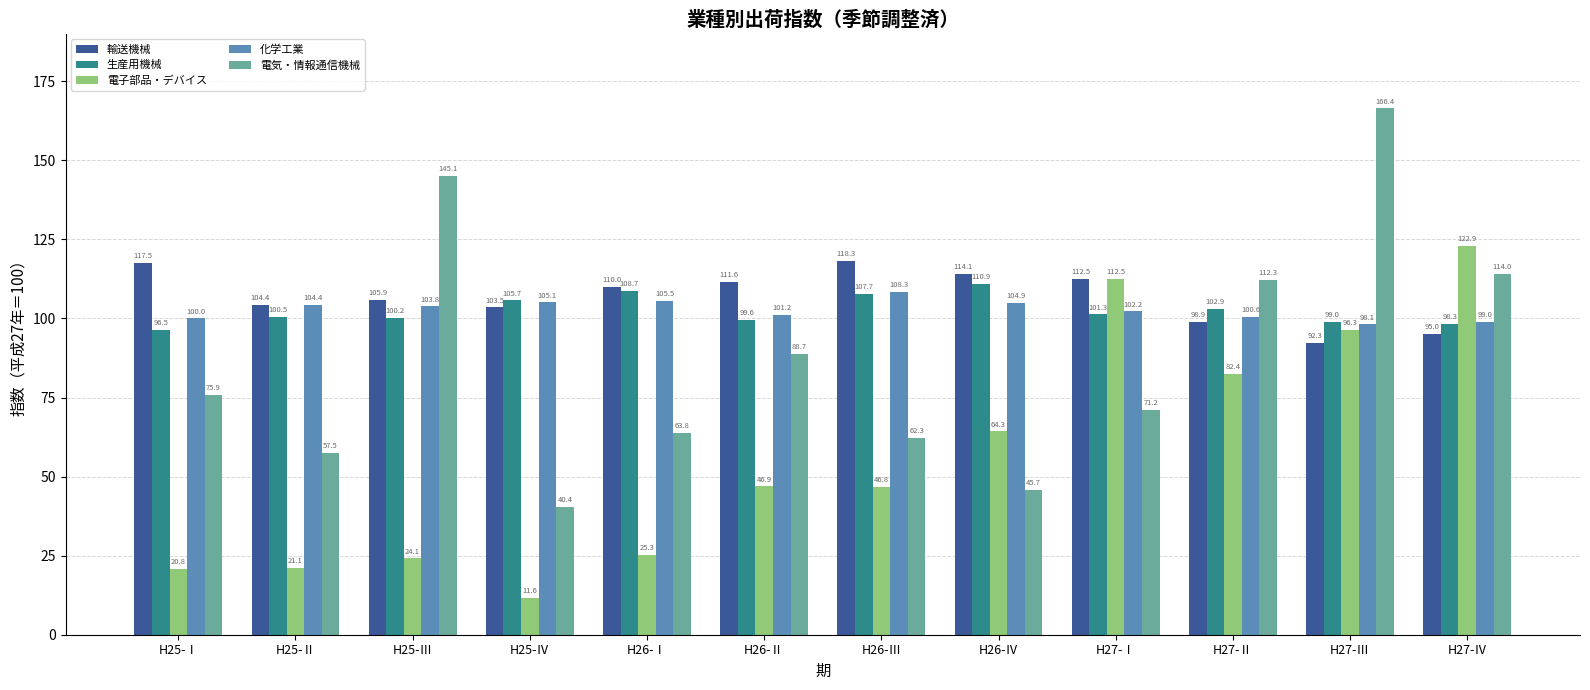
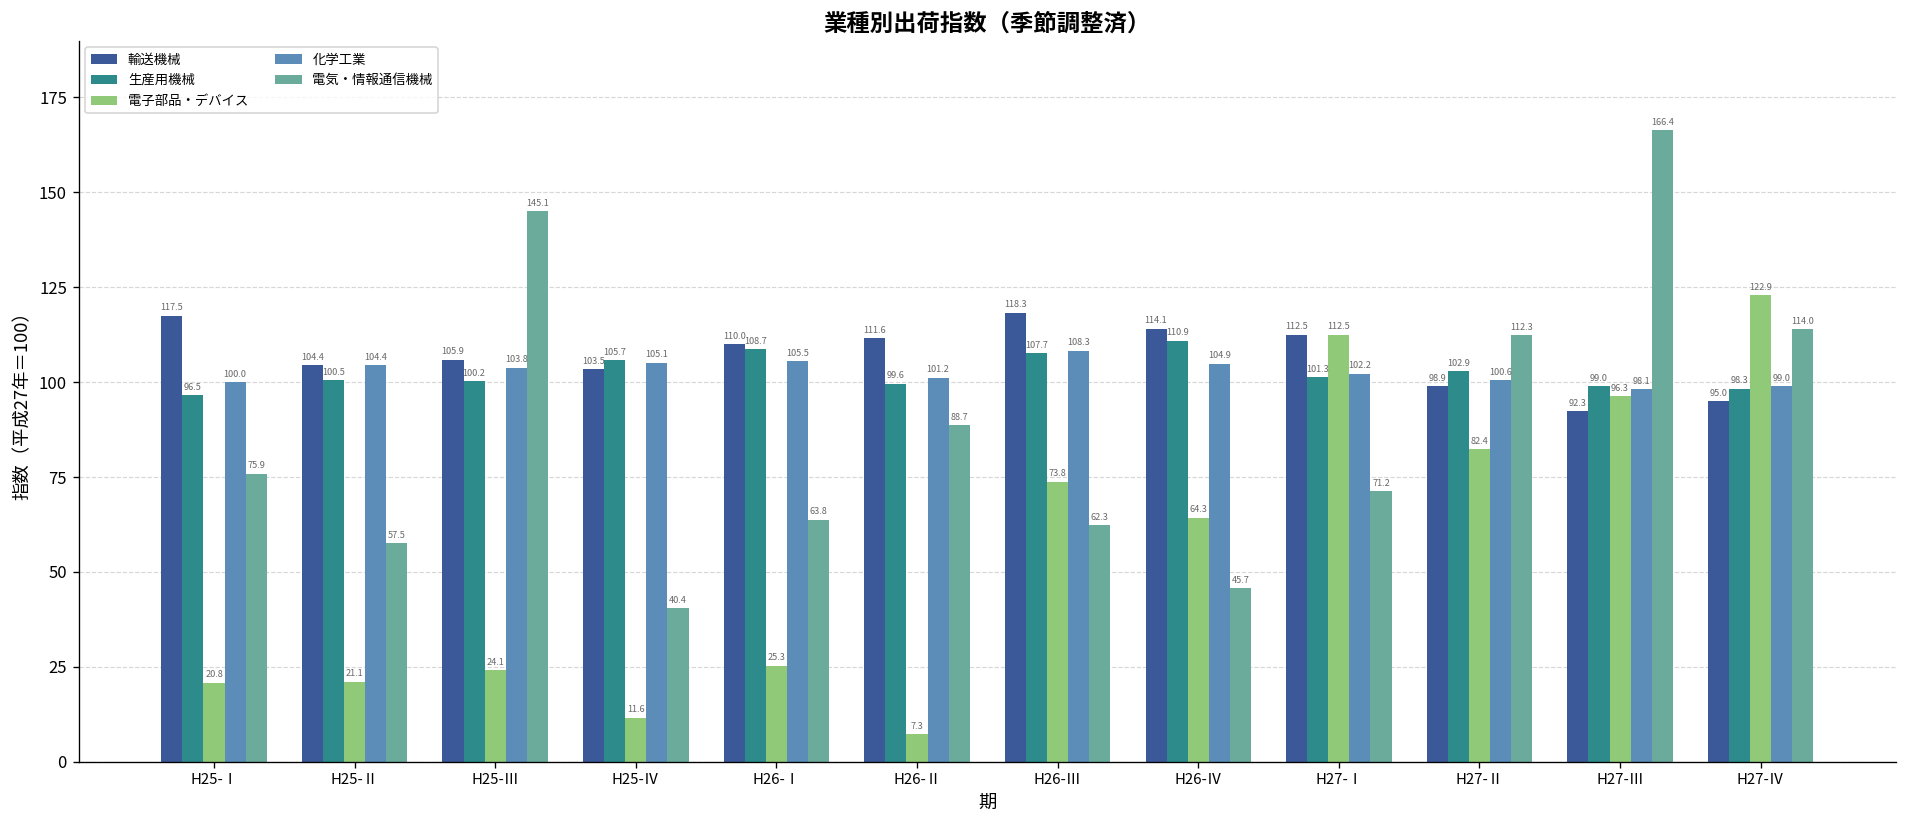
電子部品・デバイス, H26-Ⅱ: 46.9 -> 7.3
電子部品・デバイス, H26-Ⅲ: 46.8 -> 73.8
